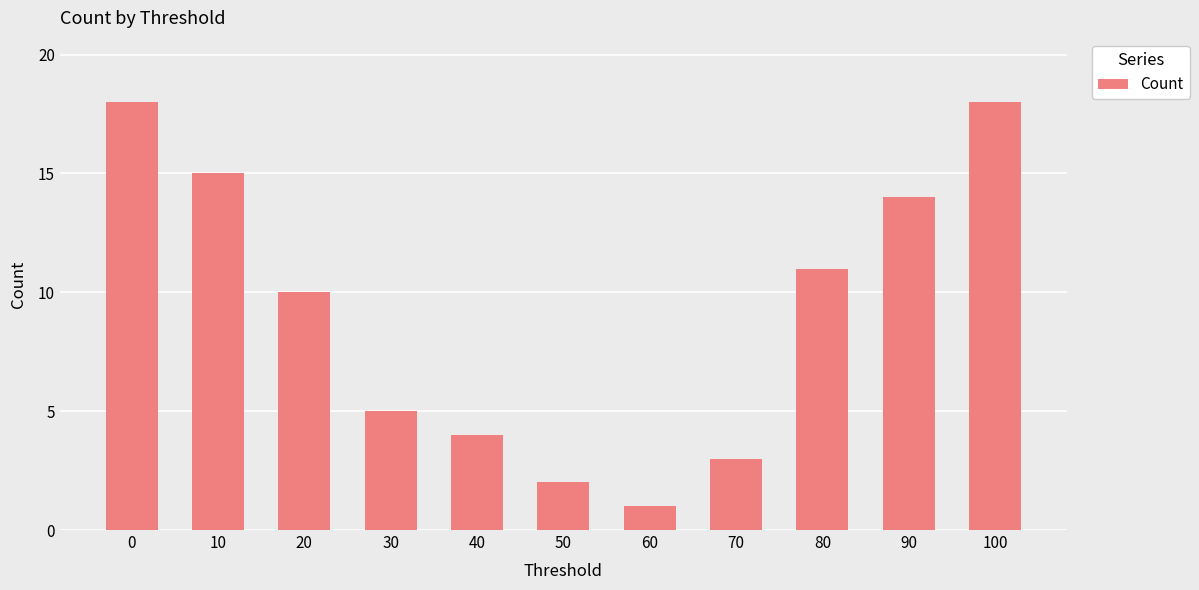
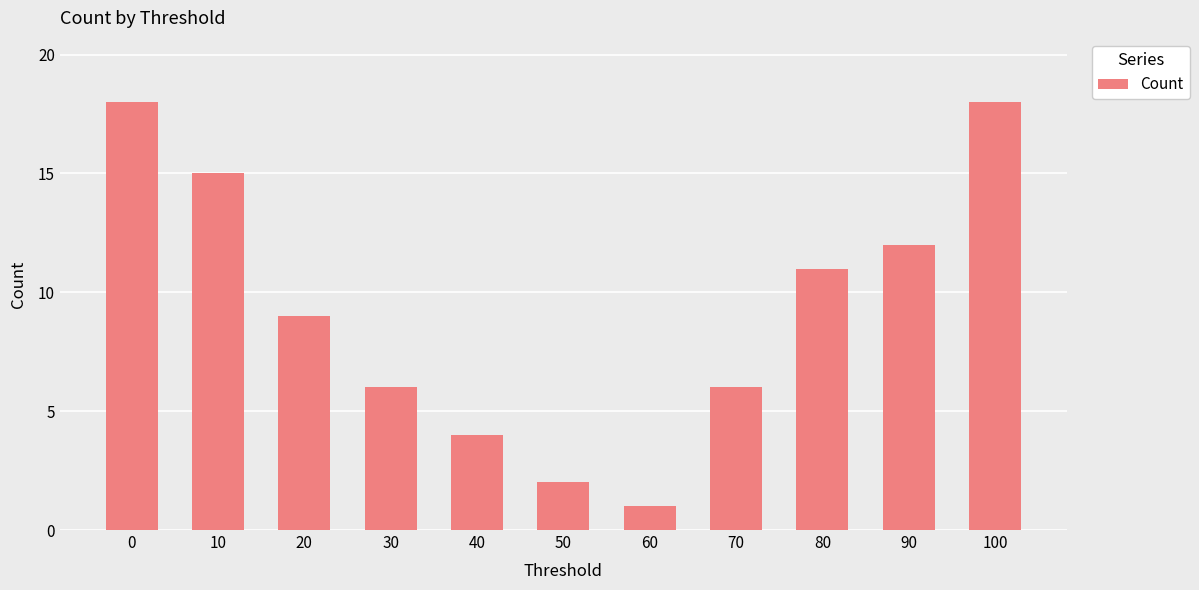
20: 10 -> 9
30: 5 -> 6
70: 3 -> 6
90: 14 -> 12
